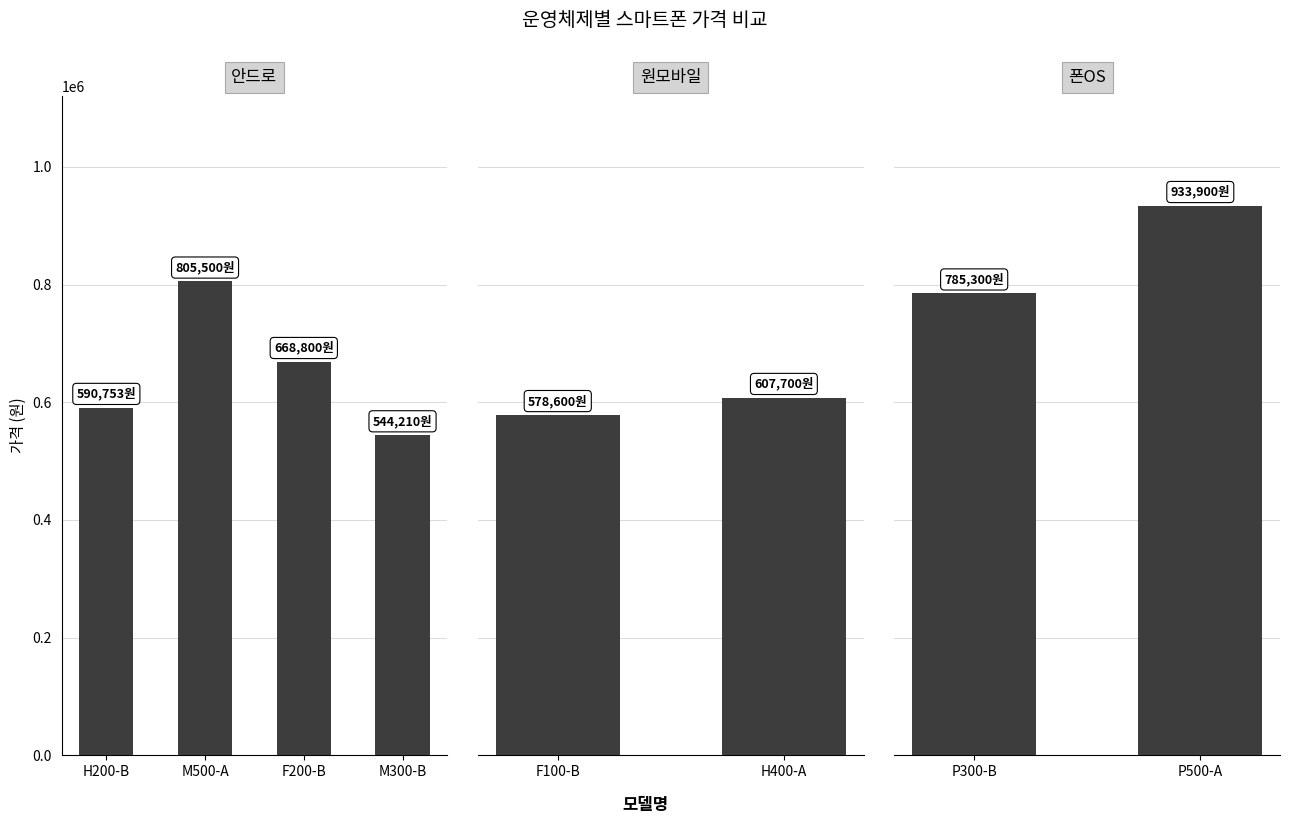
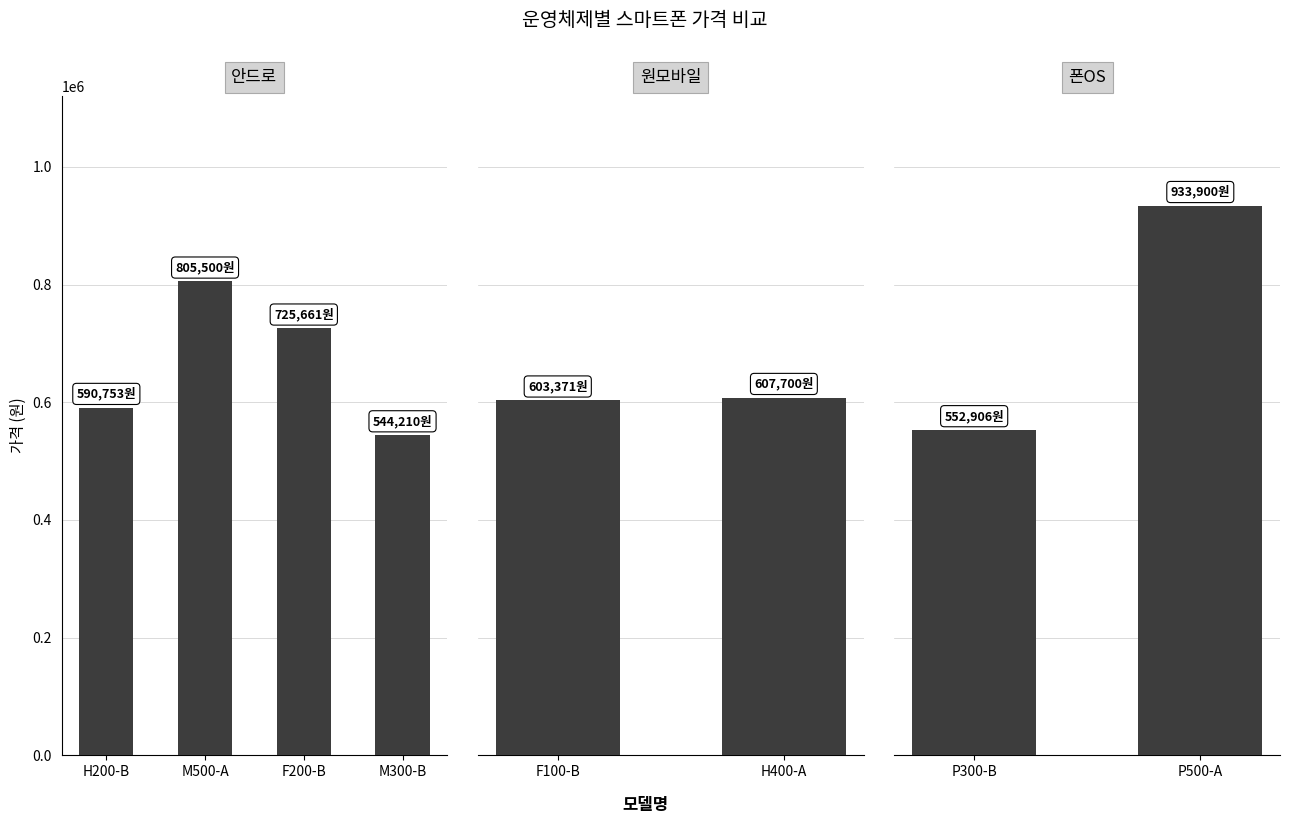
안드로, F200-B: 668,800원 -> 725,661원
원모바일, F100-B: 578,600원 -> 603,371원
폰OS, P300-B: 785,300원 -> 552,906원
